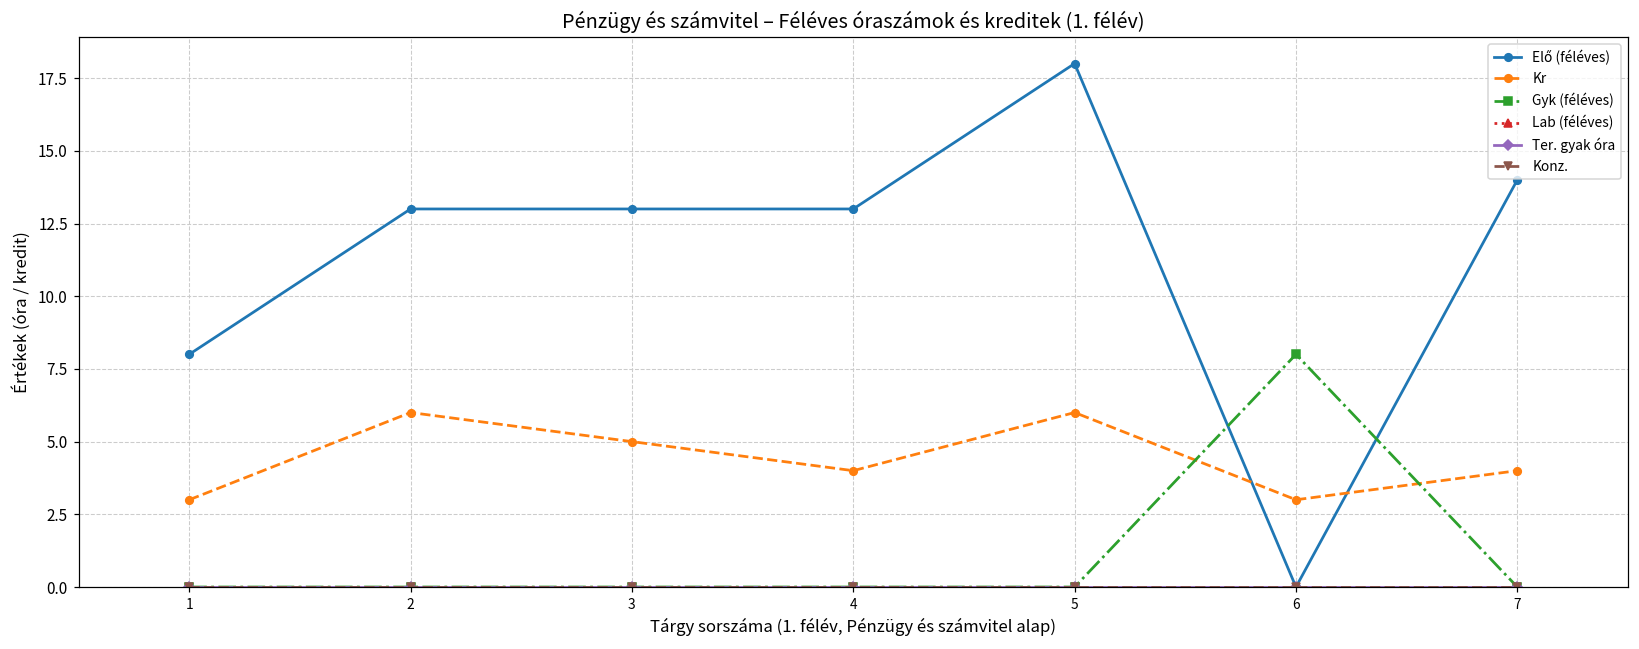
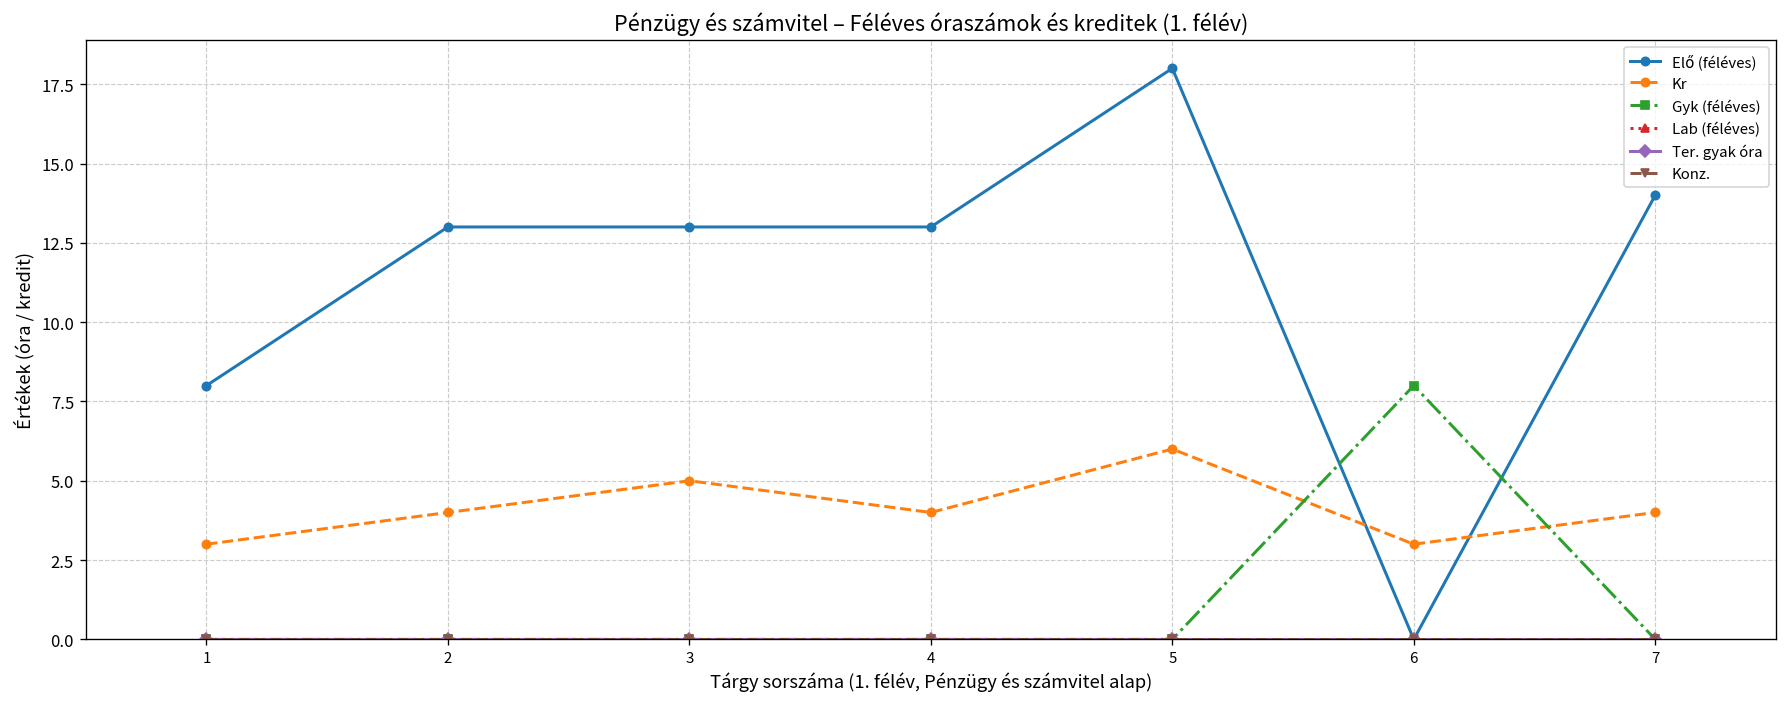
Kr, 2: 6 -> 4
